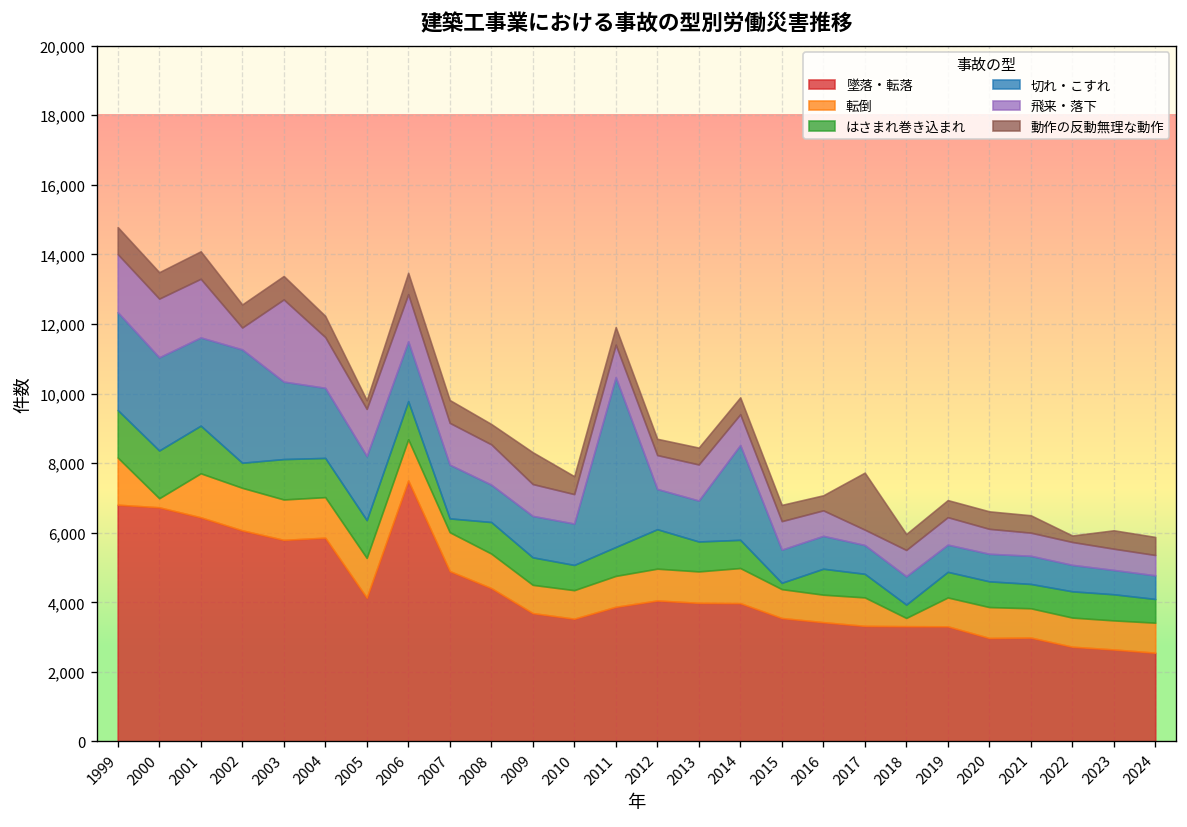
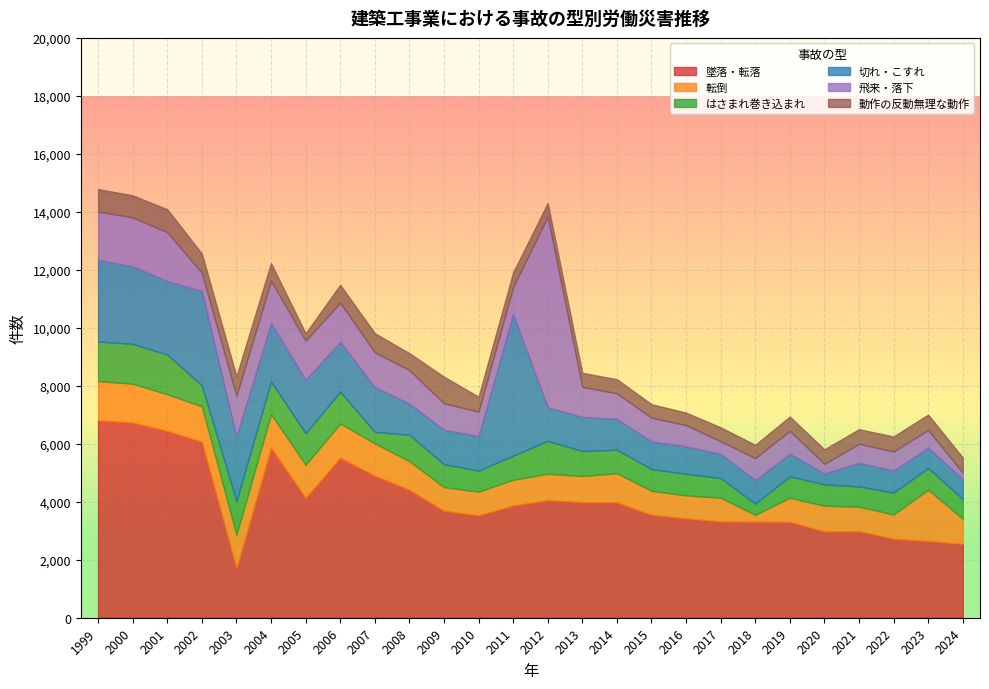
転倒, 2000: 300 -> 1,300
墜落・転落, 2003: 5,800 -> 1,700
飛来・落下, 2003: 2,400 -> 1,400
墜落・転落, 2006: 7,500 -> 5,500
飛来・落下, 2012: 1,000 -> 6,600
切れ・こすれ, 2014: 2,700 -> 1,100
はさまれ巻き込まれ, 2015: 200 -> 700
動作の反動無理な動作, 2017: 1,600 -> 500
切れ・こすれ, 2020: 800 -> 400
飛来・落下, 2020: 700 -> 300
動作の反動無理な動作, 2022: 200 -> 500
転倒, 2023: 800 -> 1,800
飛来・落下, 2024: 600 -> 200
